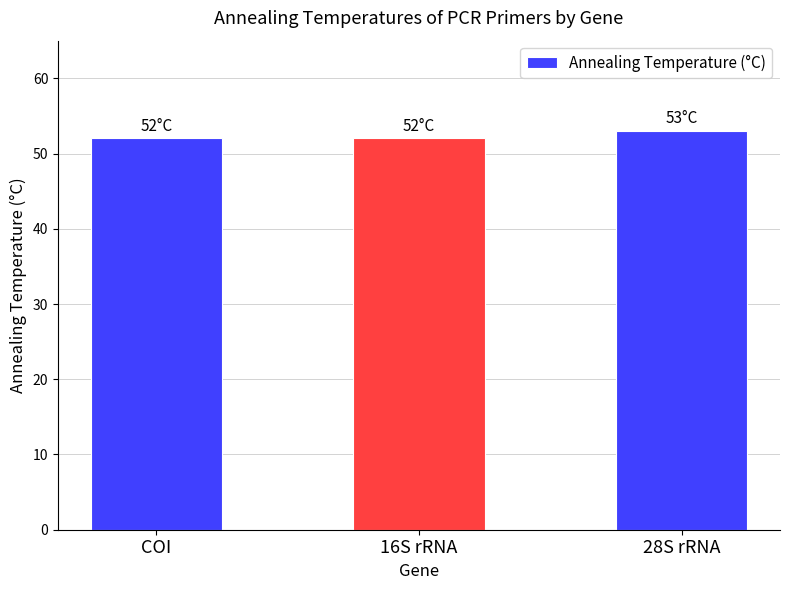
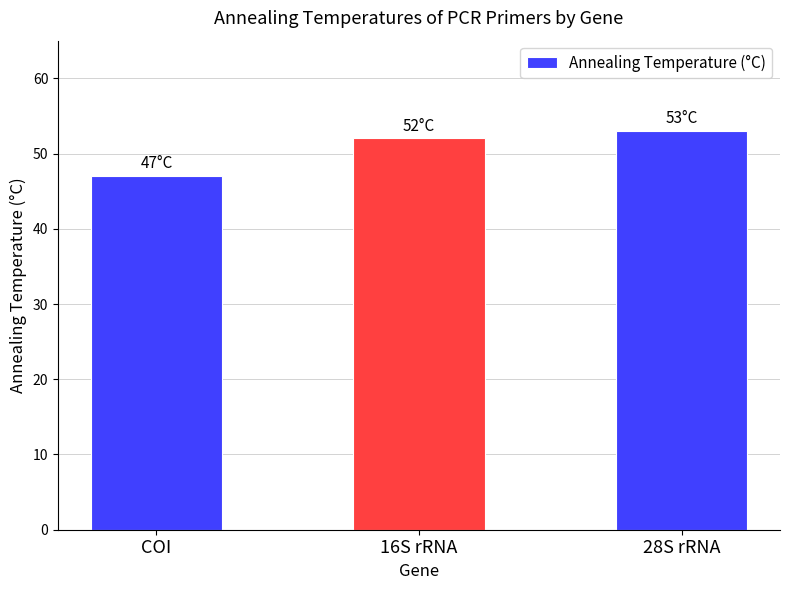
COI: 52°C -> 47°C
